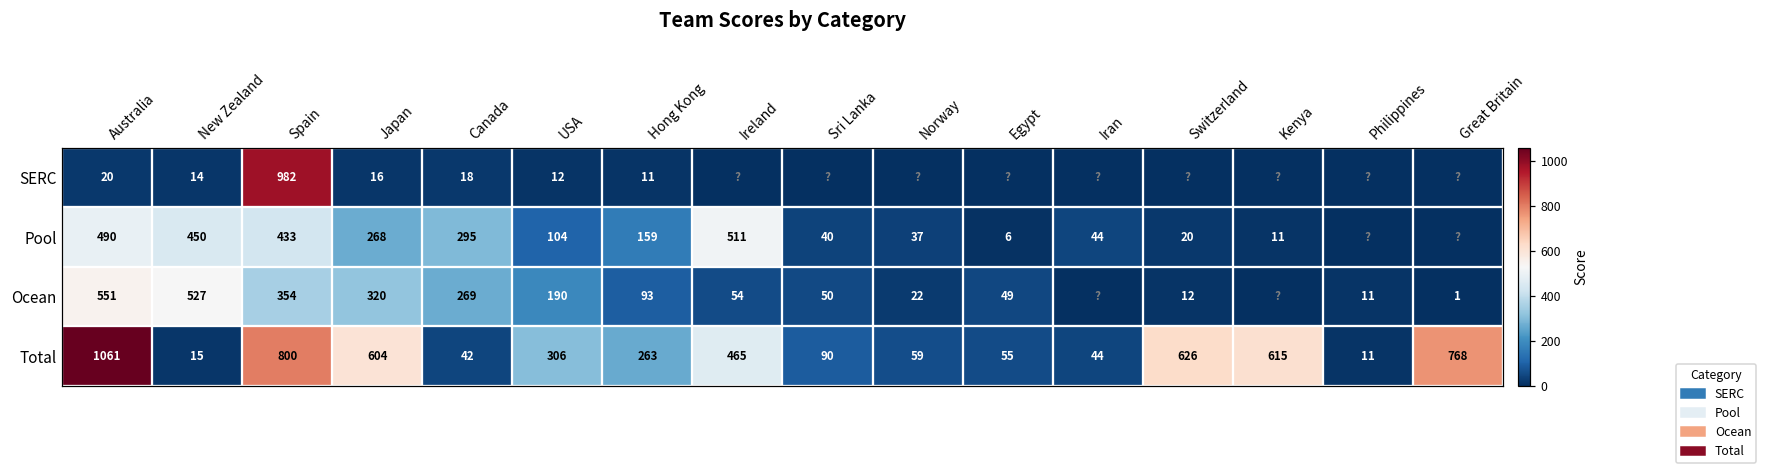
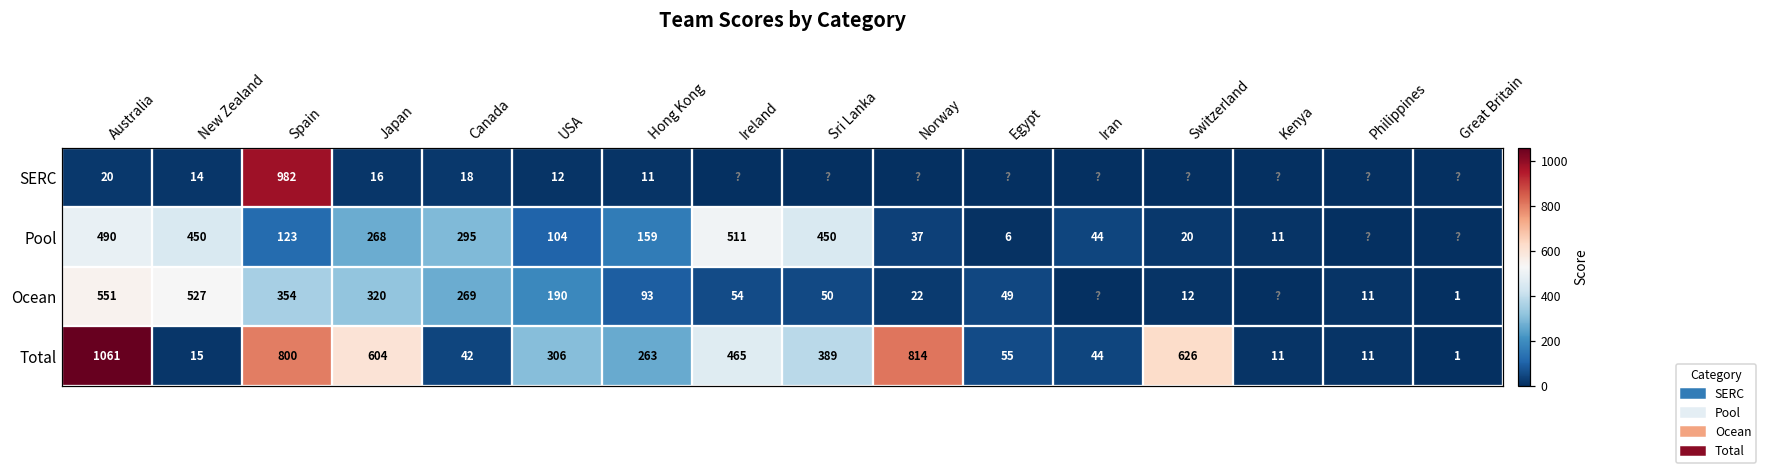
Pool, Spain: 433 -> 123
Pool, Sri Lanka: 40 -> 450
Total, Sri Lanka: 90 -> 389
Total, Norway: 59 -> 814
Total, Kenya: 615 -> 11
Total, Great Britain: 768 -> 1
